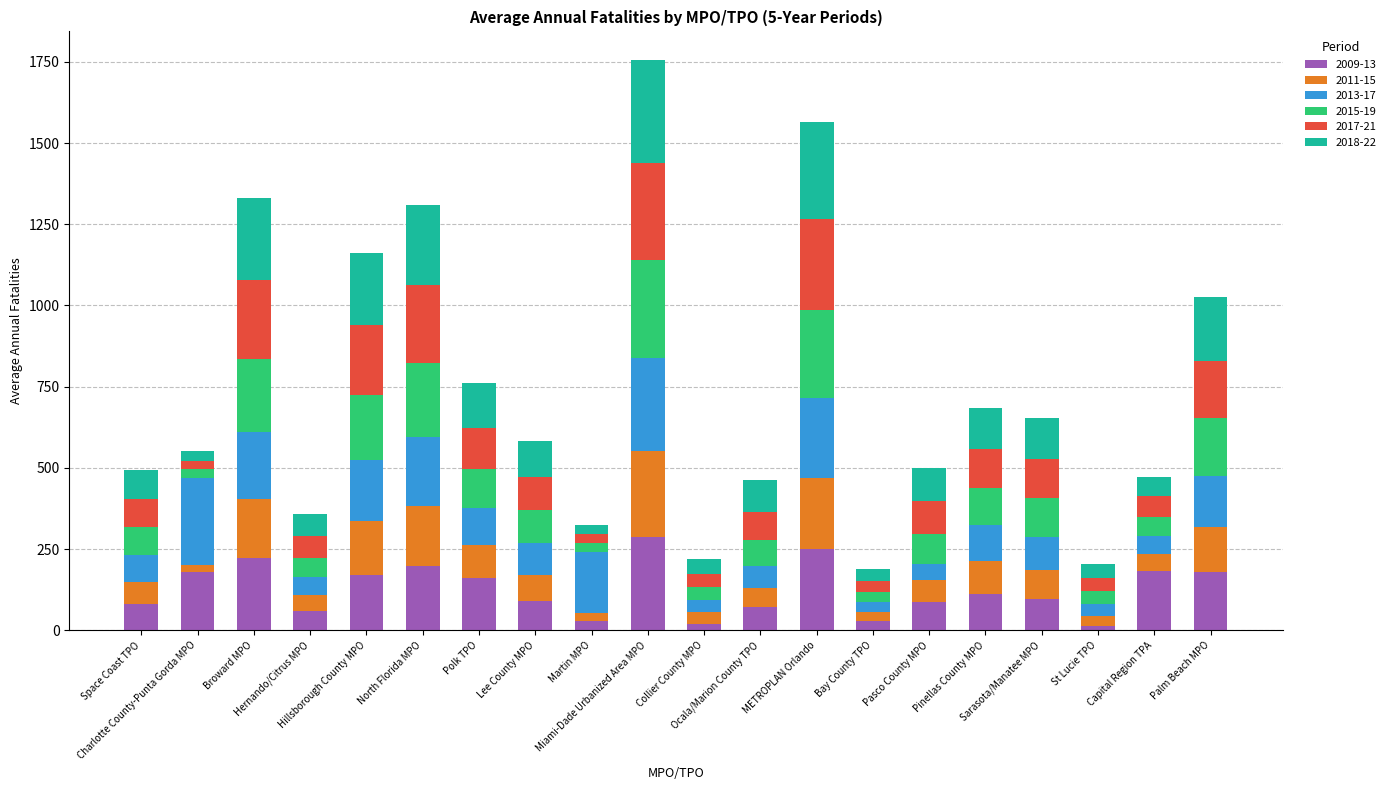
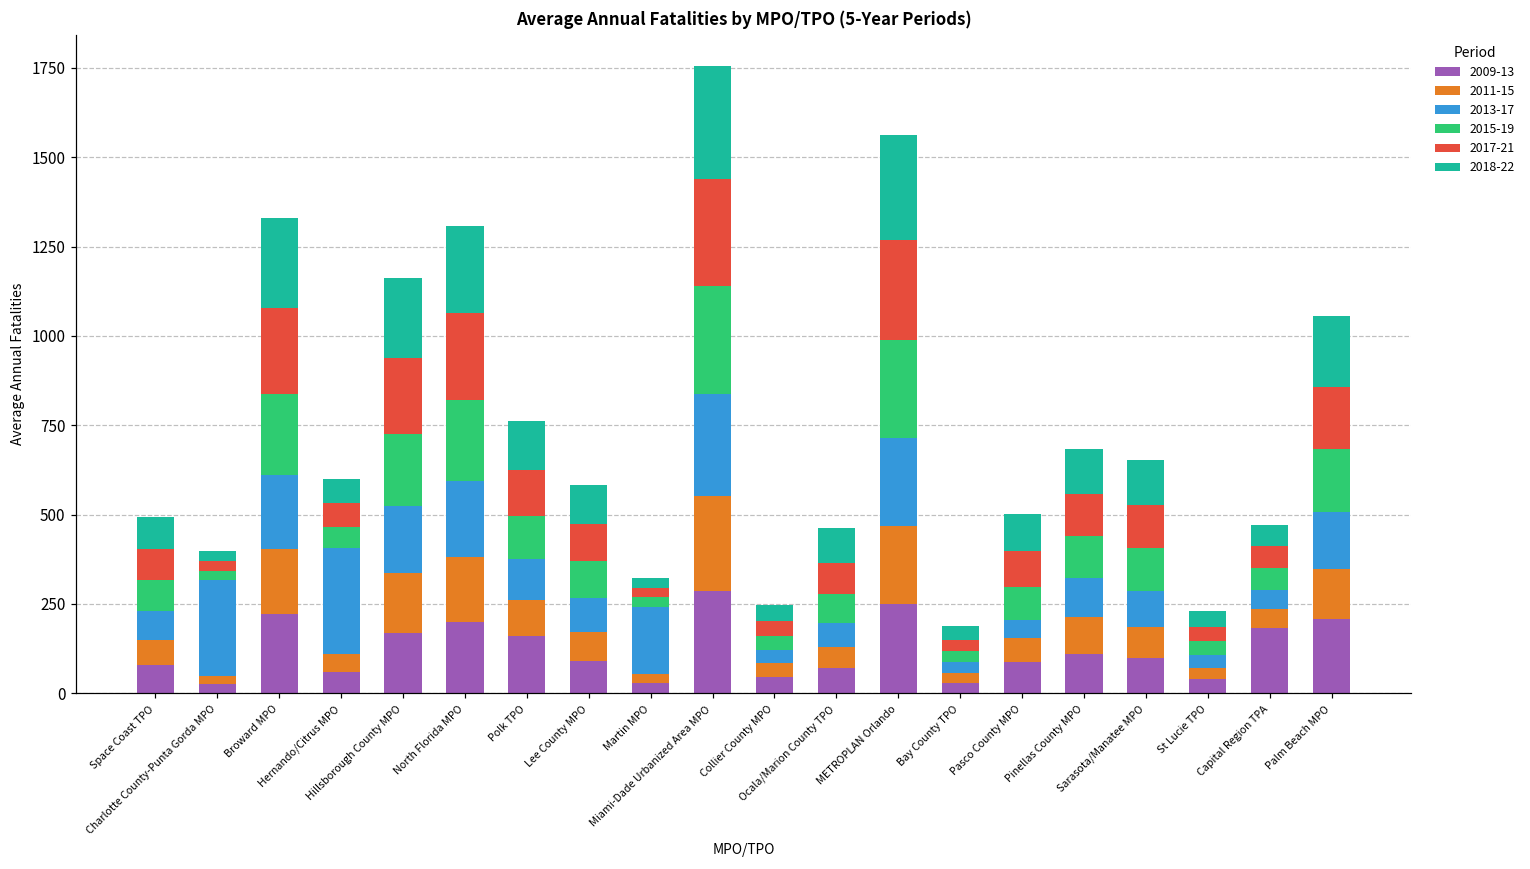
2009-13, Charlotte County-Punta Gorda MPO: 180 -> 30
2013-17, Hernando/Citrus MPO: 50 -> 300
2009-13, Collier County MPO: 20 -> 50
2009-13, St Lucie TPO: 10 -> 40
2009-13, Palm Beach MPO: 180 -> 210
